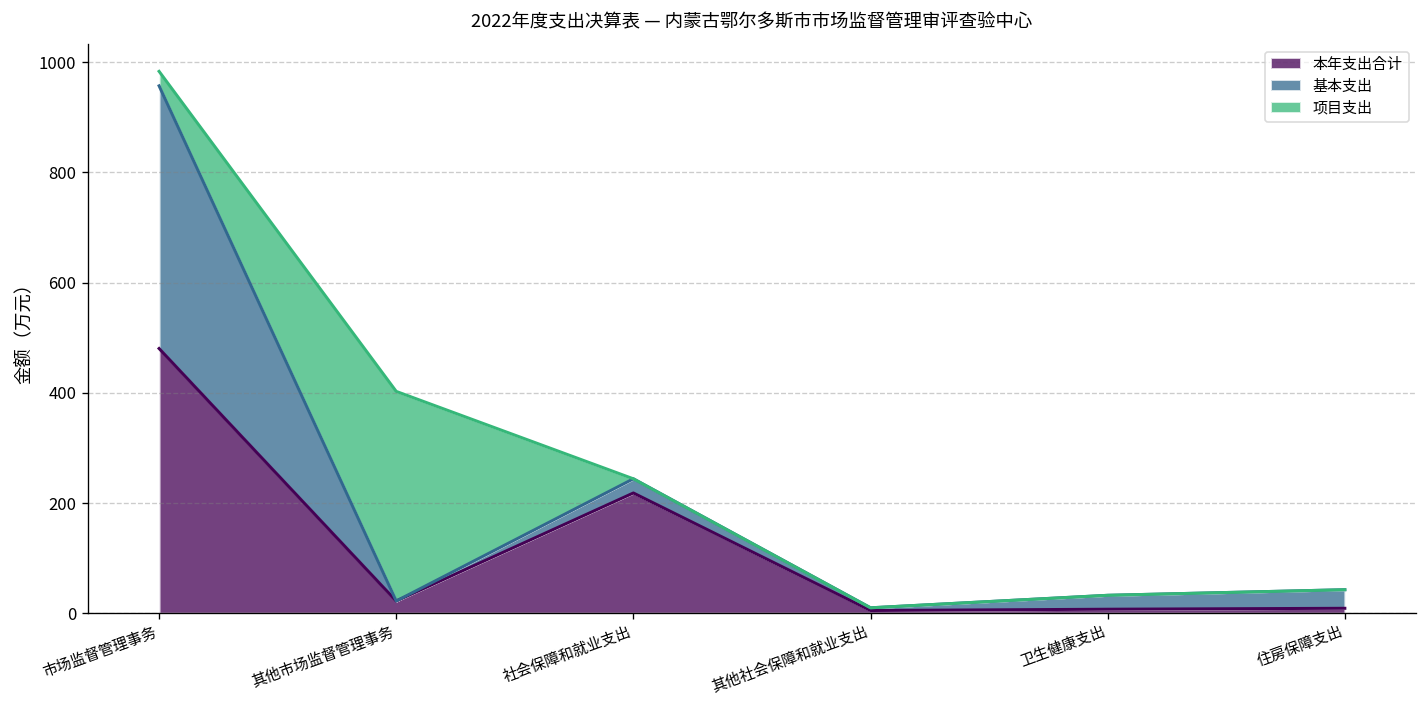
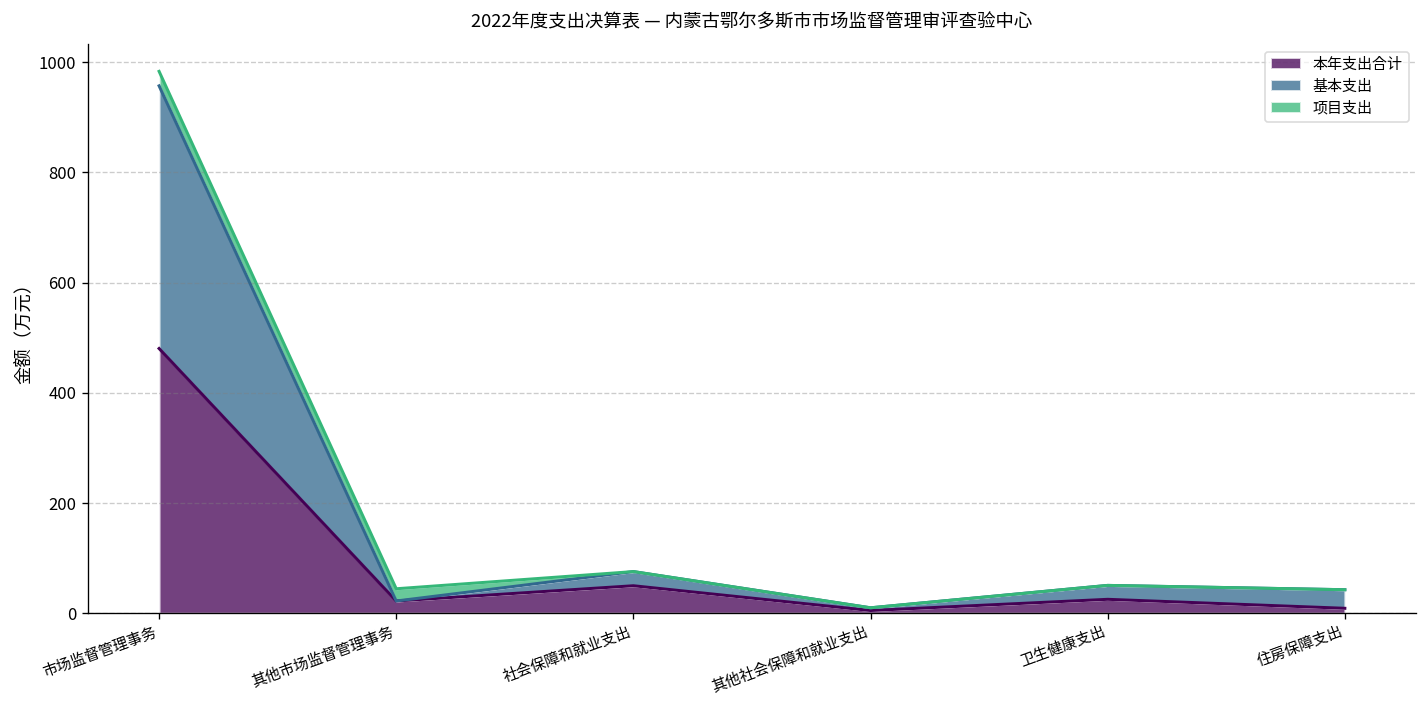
项目支出, 其他市场监督管理事务: 380 -> 20
本年支出合计, 社会保障和就业支出: 220 -> 50
本年支出合计, 卫生健康支出: 10 -> 30
